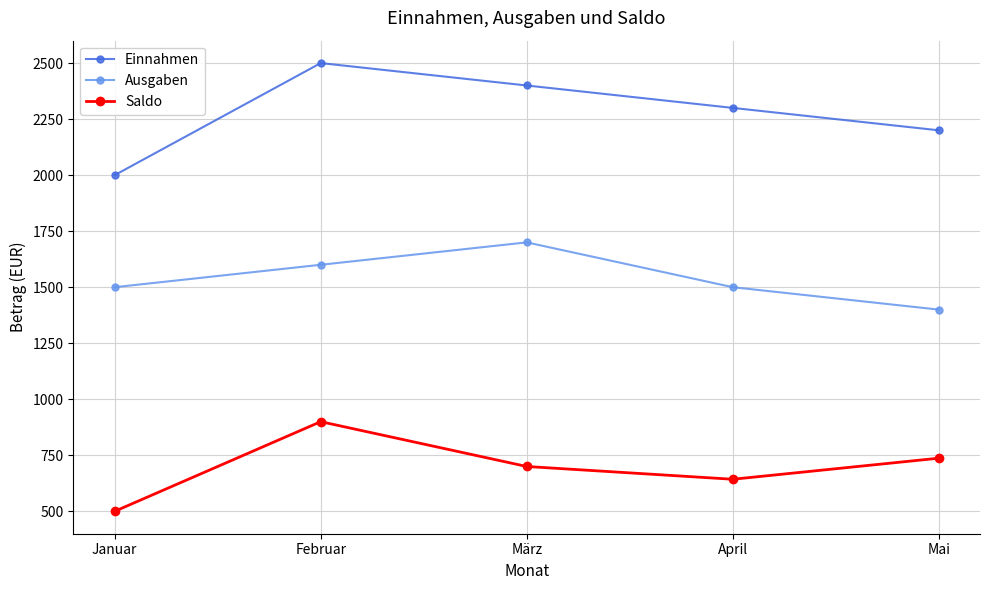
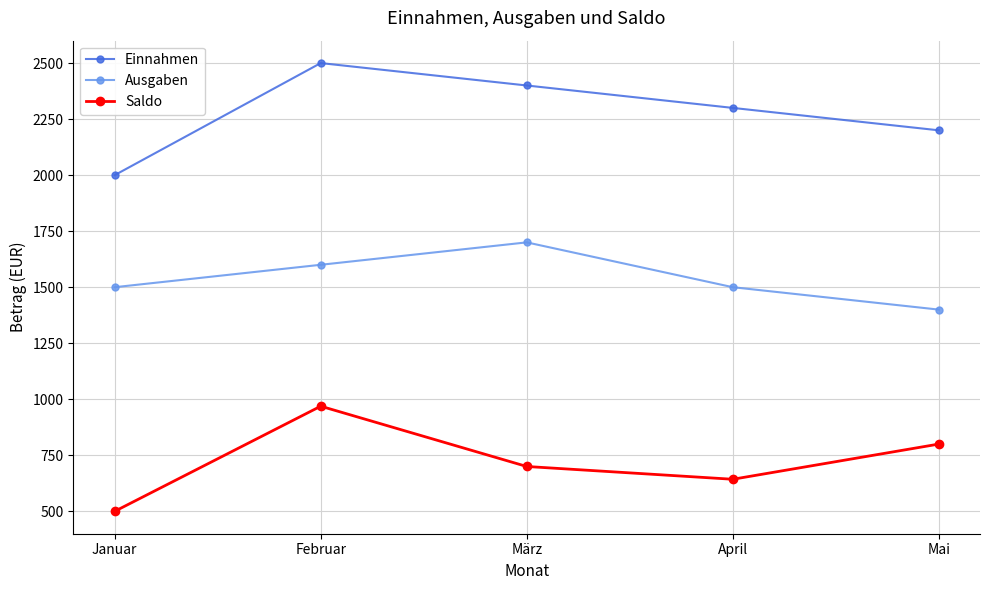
Saldo, Februar: 900 -> 970
Saldo, Mai: 740 -> 800
